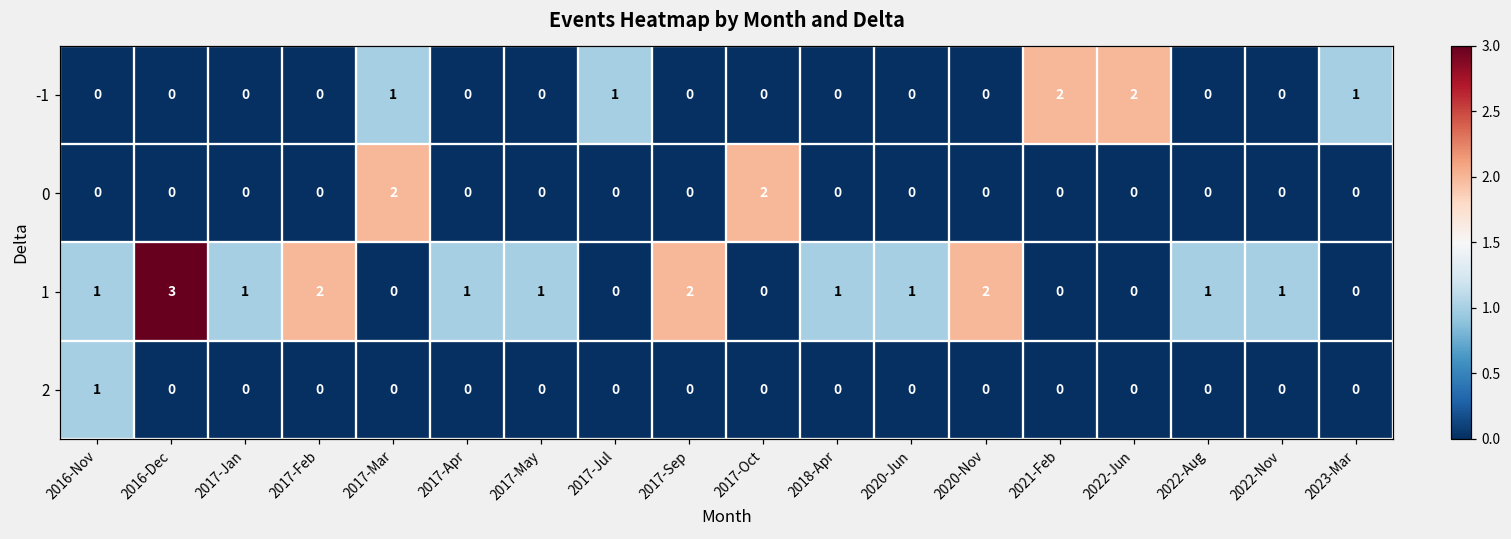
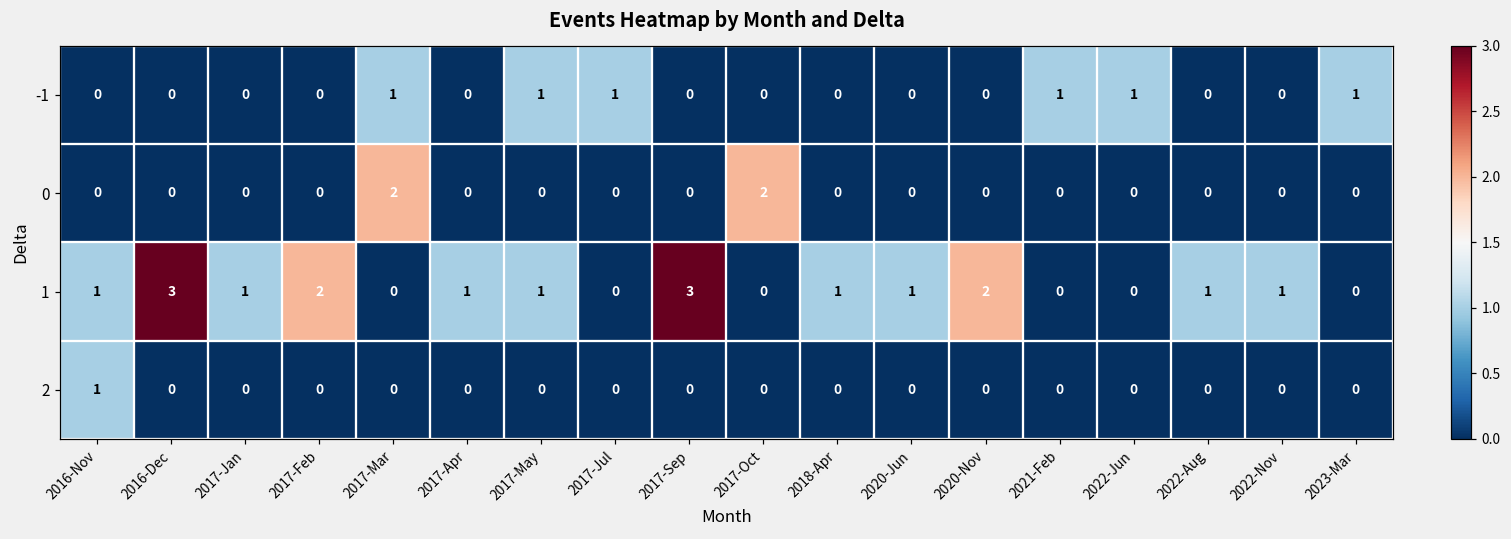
-1, 2017-May: 0 -> 1
-1, 2021-Feb: 2 -> 1
-1, 2022-Jun: 2 -> 1
1, 2017-Sep: 2 -> 3
